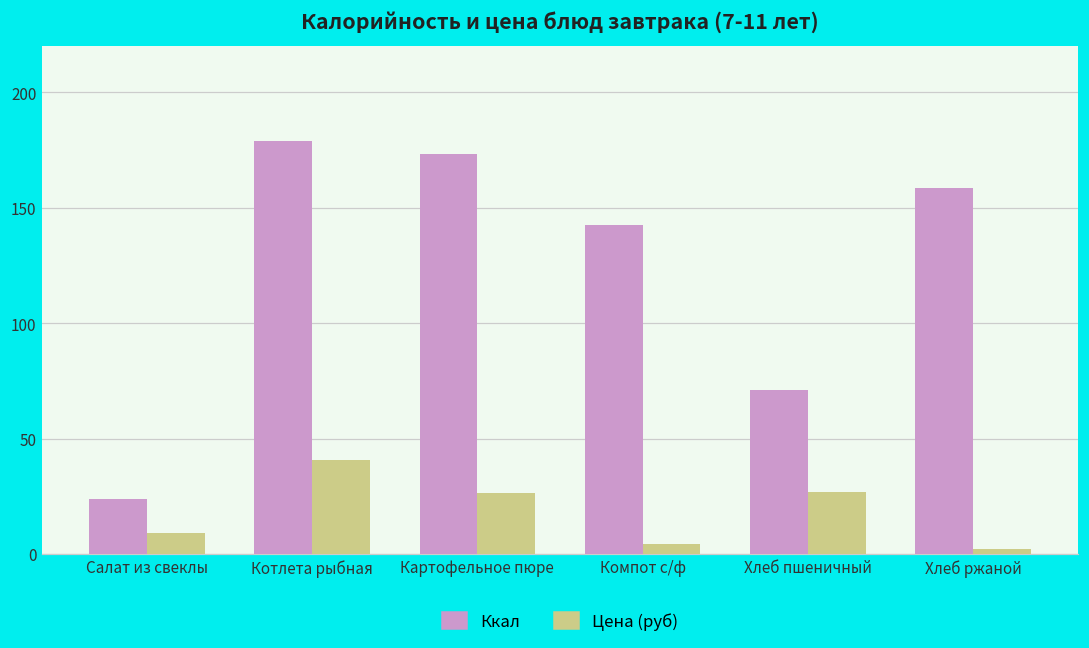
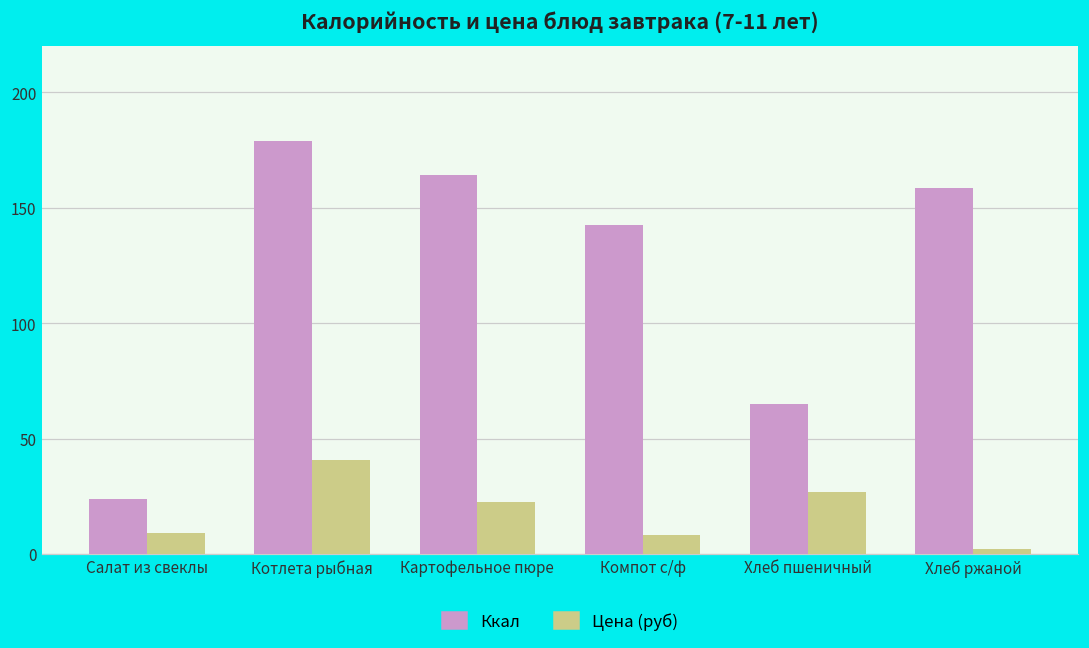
Ккал, Картофельное пюре: 173 -> 164
Цена (руб), Картофельное пюре: 27 -> 22
Цена (руб), Компот с/ф: 4 -> 8
Ккал, Хлеб пшеничный: 71 -> 65
